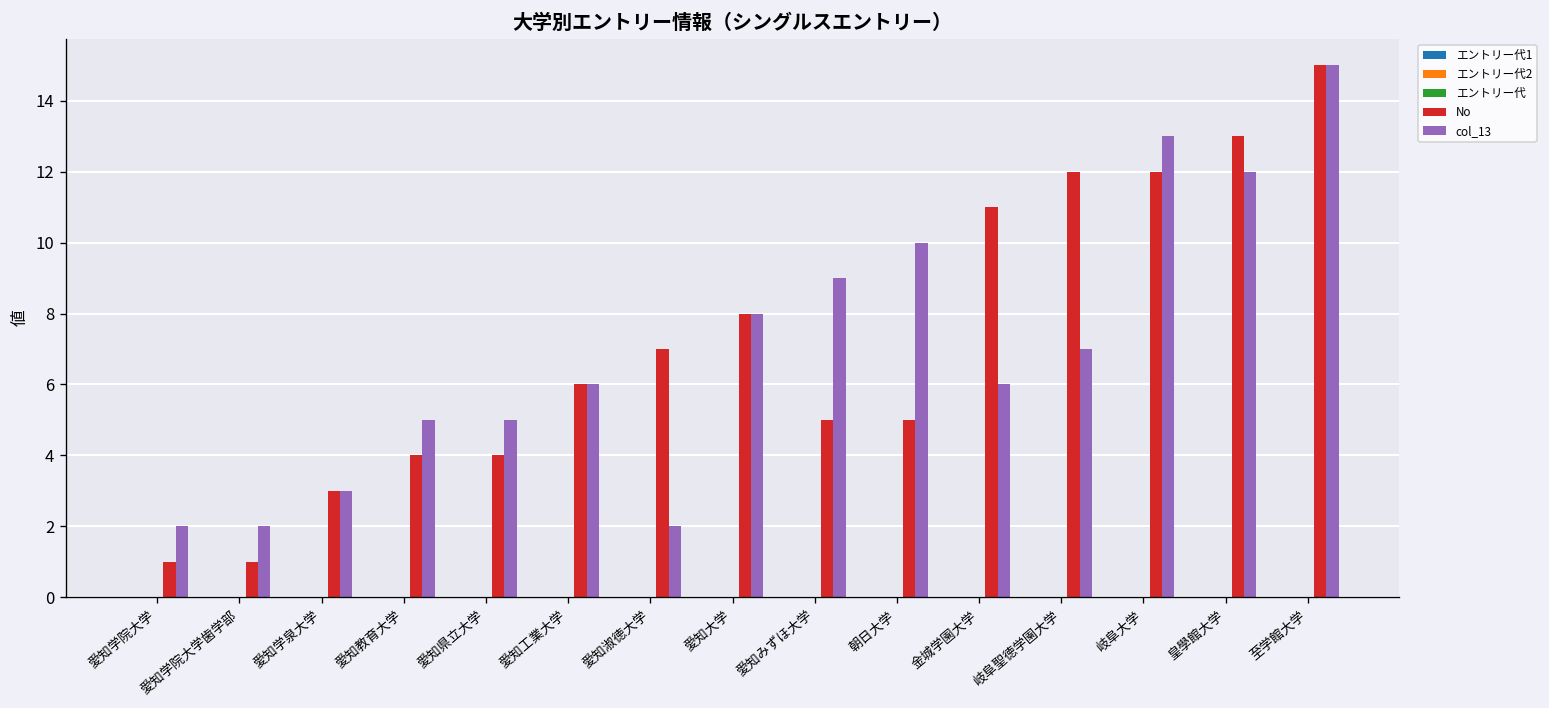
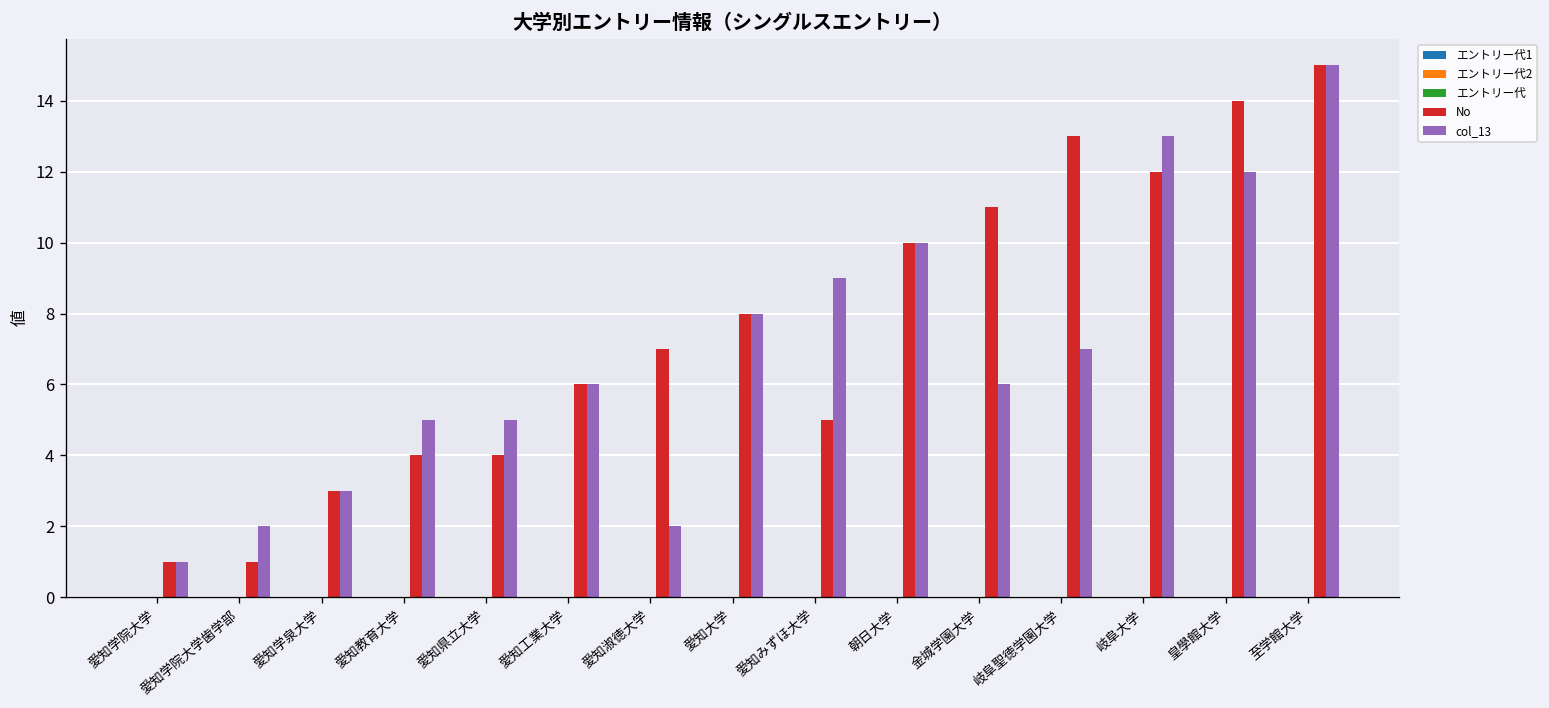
col_13, 愛知学院大学: 2 -> 1
No, 朝日大学: 5 -> 10
No, 岐阜聖徳学園大学: 12 -> 13
No, 皇學館大学: 13 -> 14
